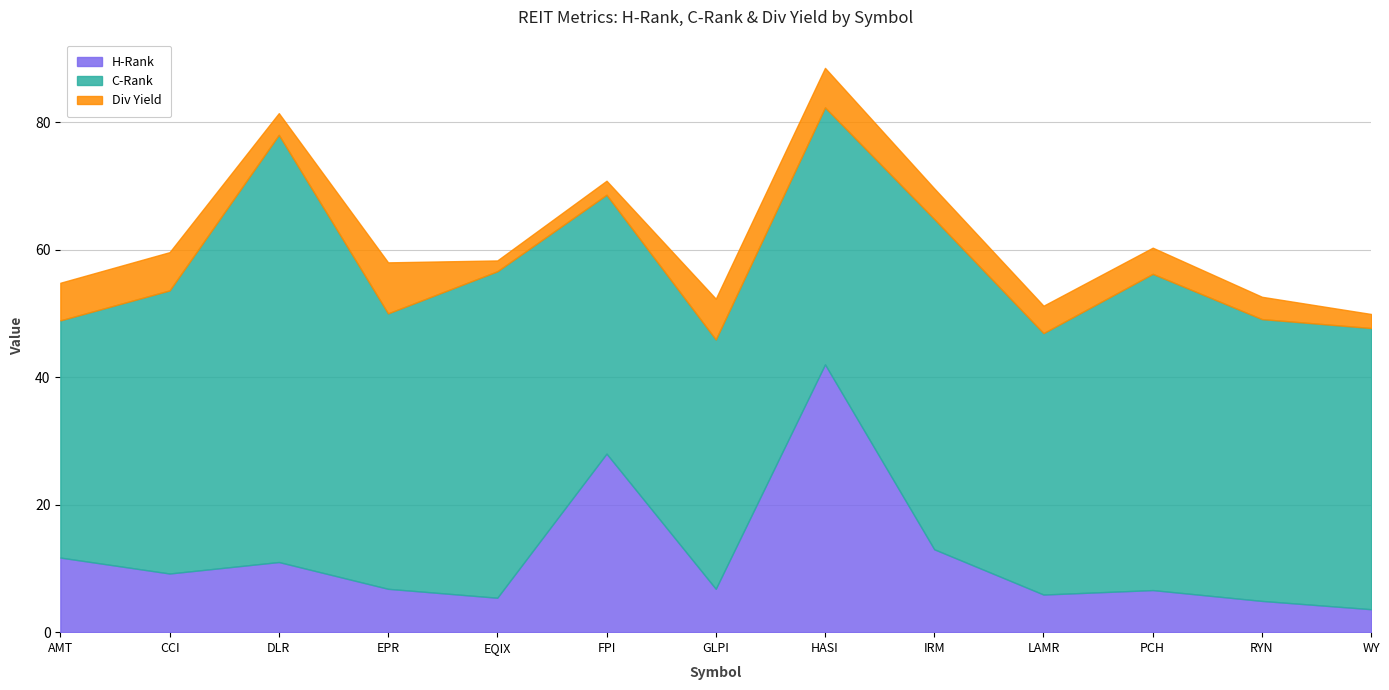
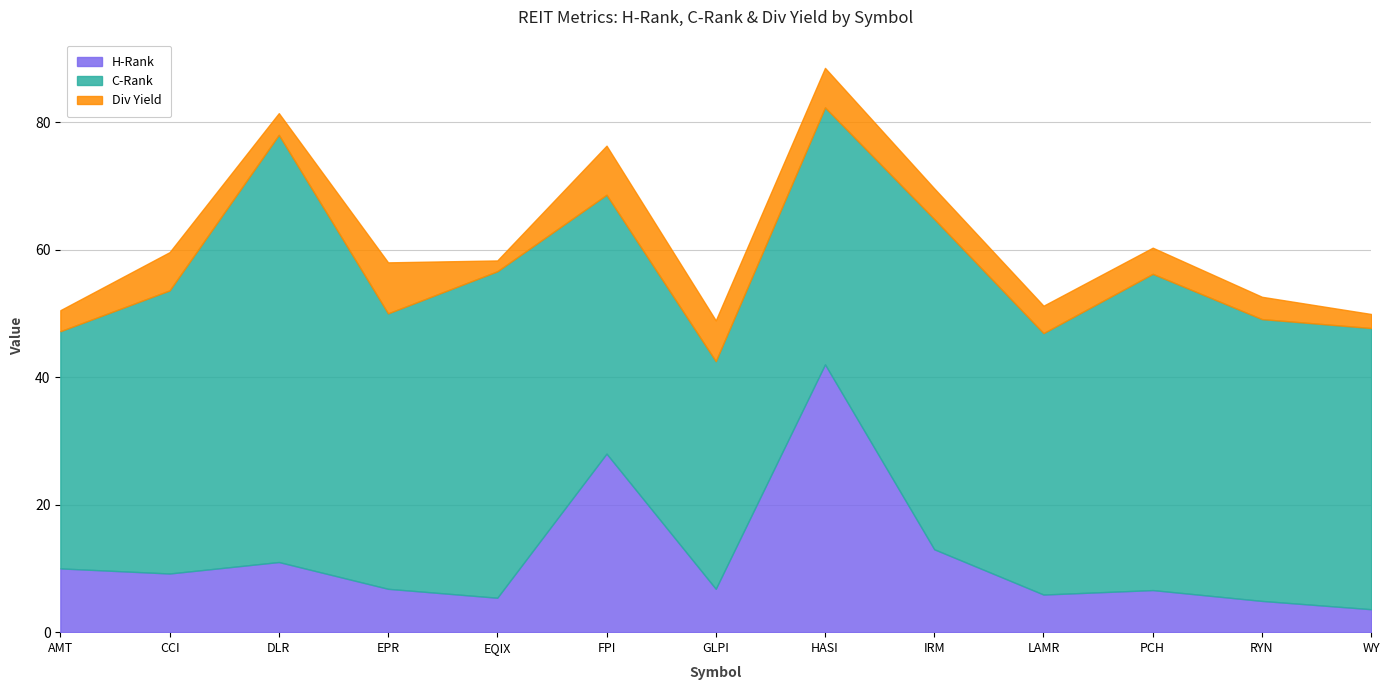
H-Rank, AMT: 12 -> 10
Div Yield, AMT: 6 -> 3
Div Yield, FPI: 2 -> 8
C-Rank, GLPI: 39 -> 36
